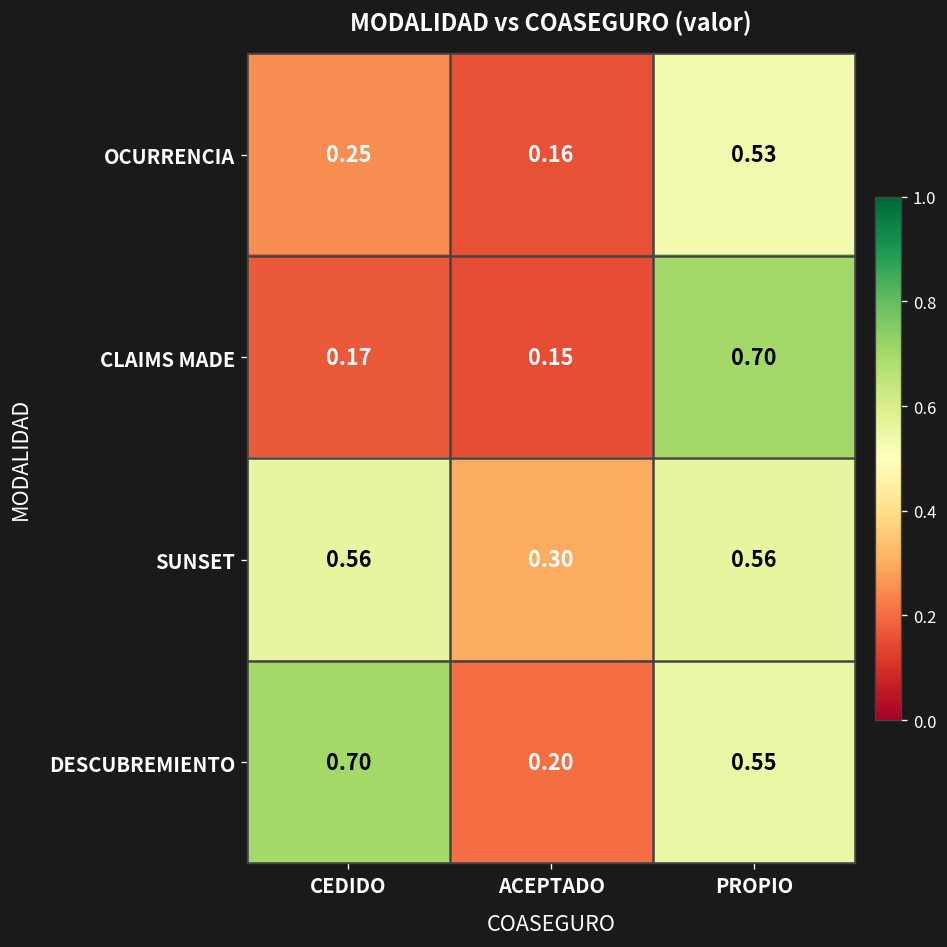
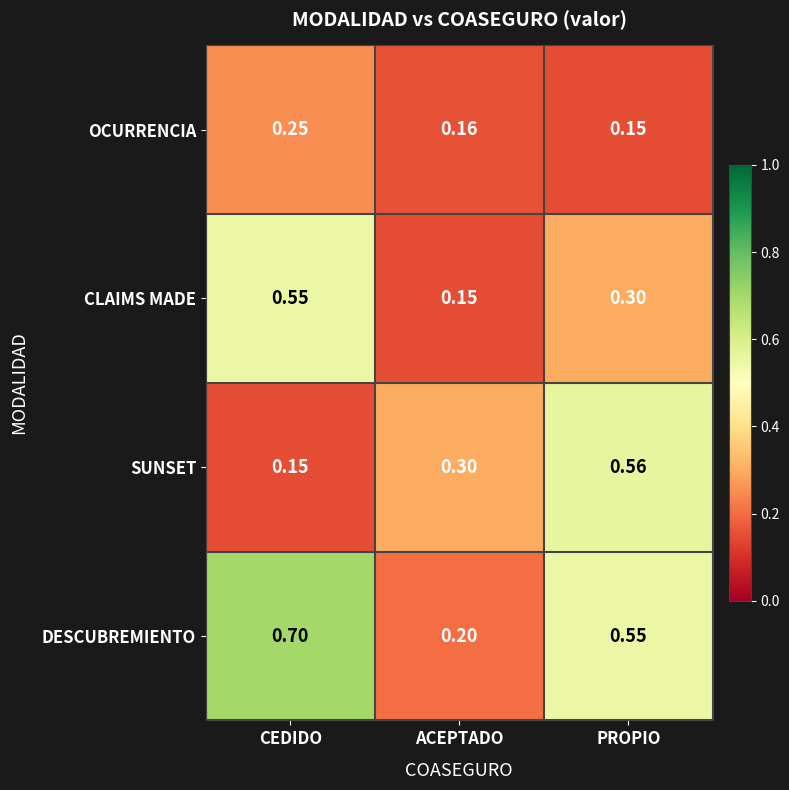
OCURRENCIA, PROPIO: 0.53 -> 0.15
CLAIMS MADE, CEDIDO: 0.17 -> 0.55
CLAIMS MADE, PROPIO: 0.70 -> 0.30
SUNSET, CEDIDO: 0.56 -> 0.15
